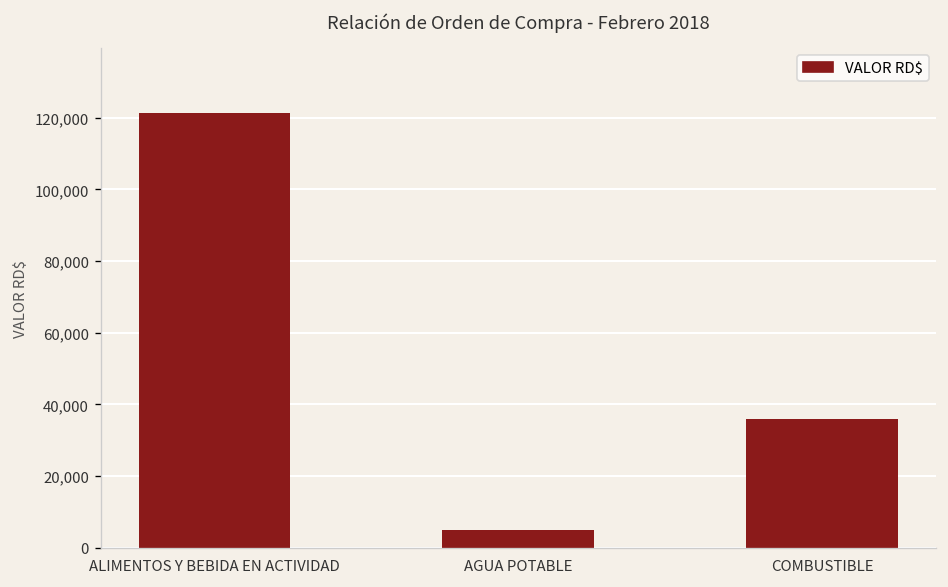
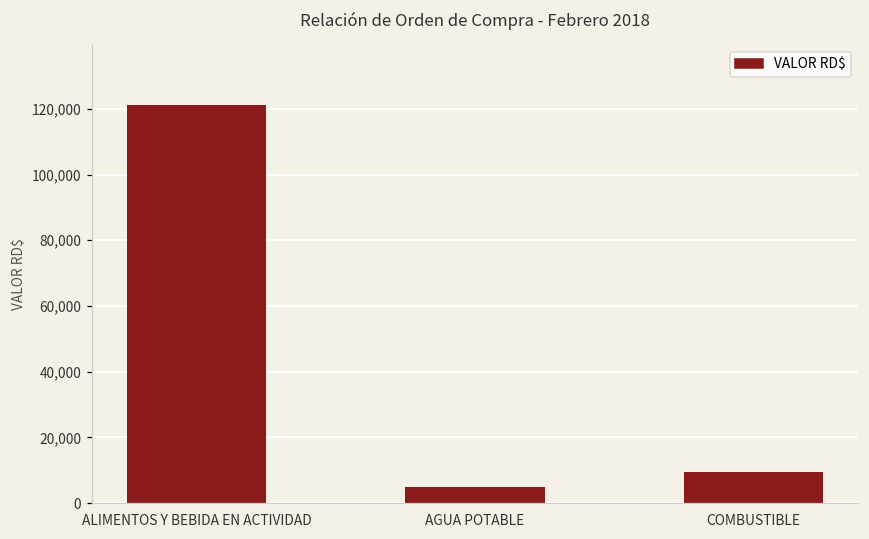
COMBUSTIBLE: 36,000 -> 9,000
